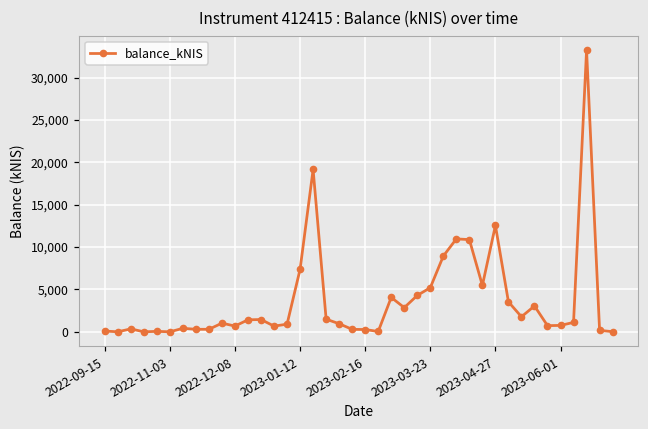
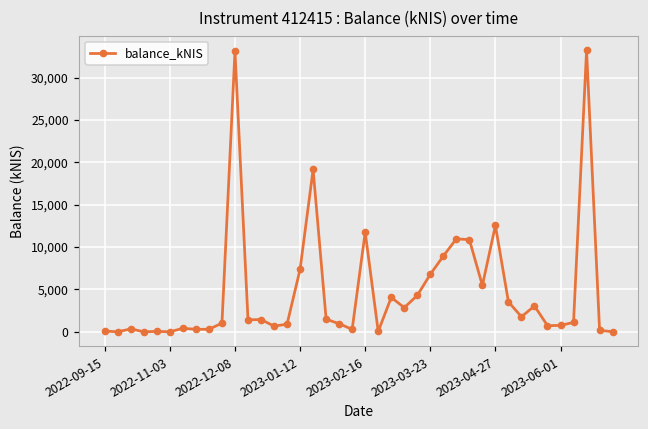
2022-12-08: 1,000 -> 33,000
2023-02-16: 0 -> 12,000
2023-03-23: 5,000 -> 7,000
